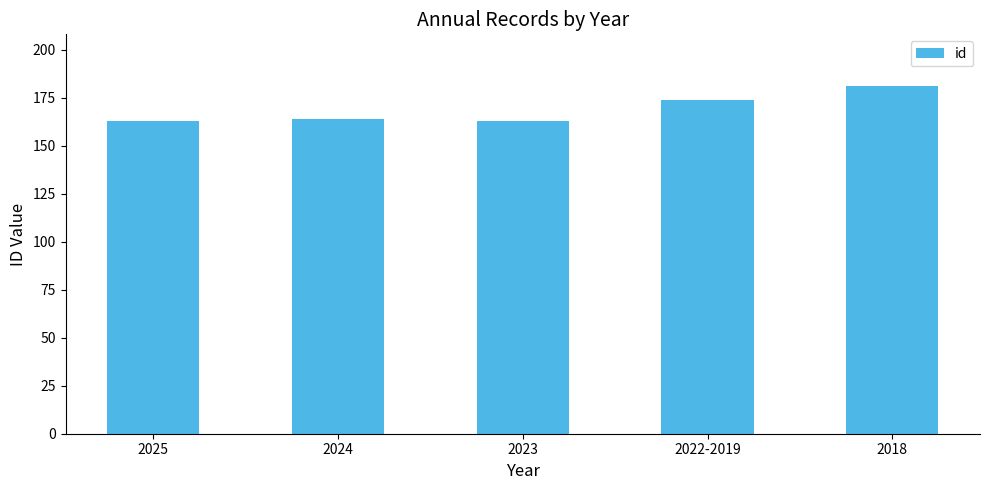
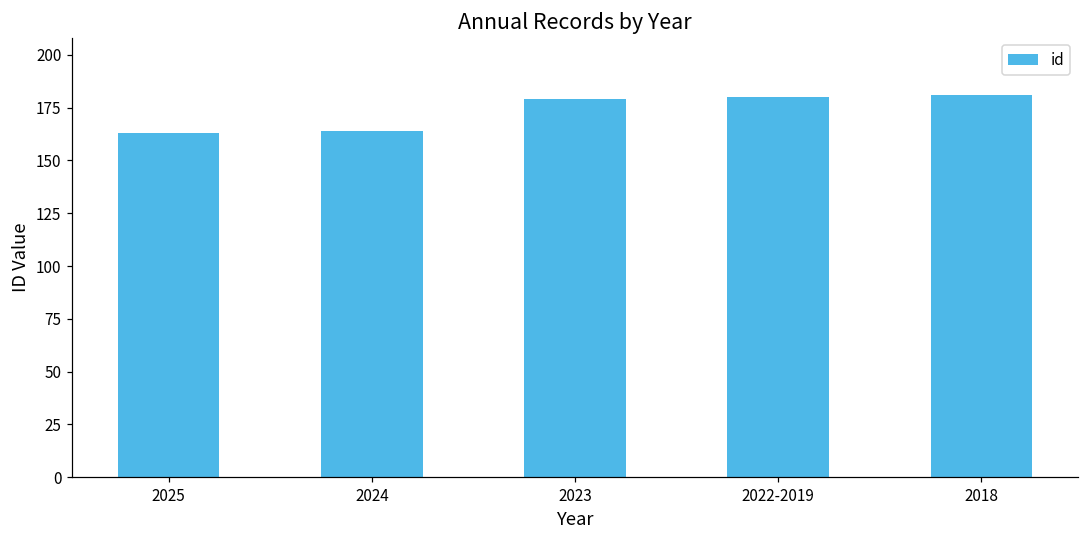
2023: 163 -> 179
2022-2019: 174 -> 180
